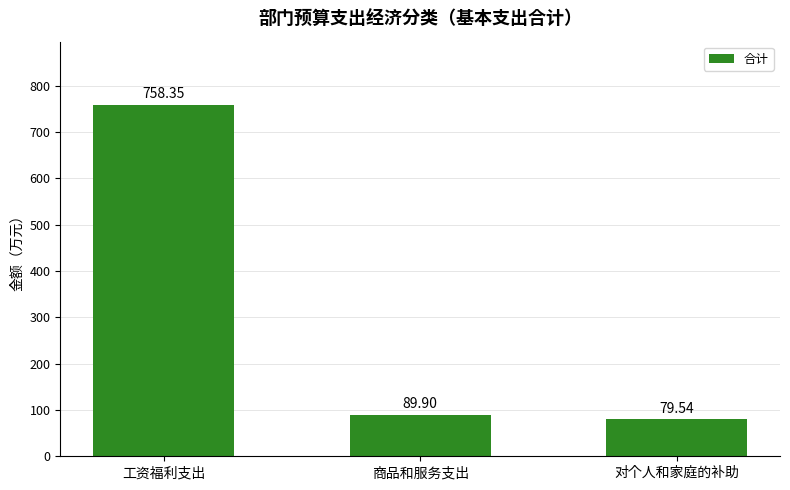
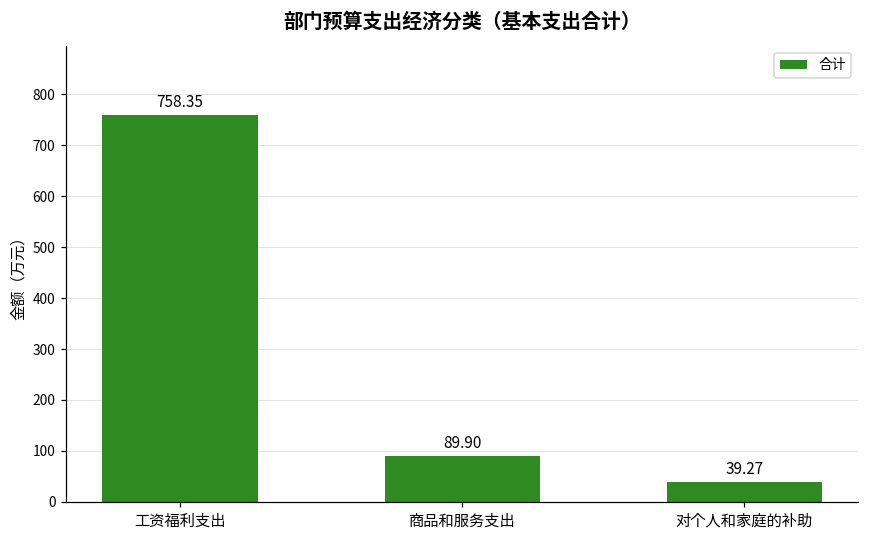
对个人和家庭的补助: 79.54 -> 39.27
